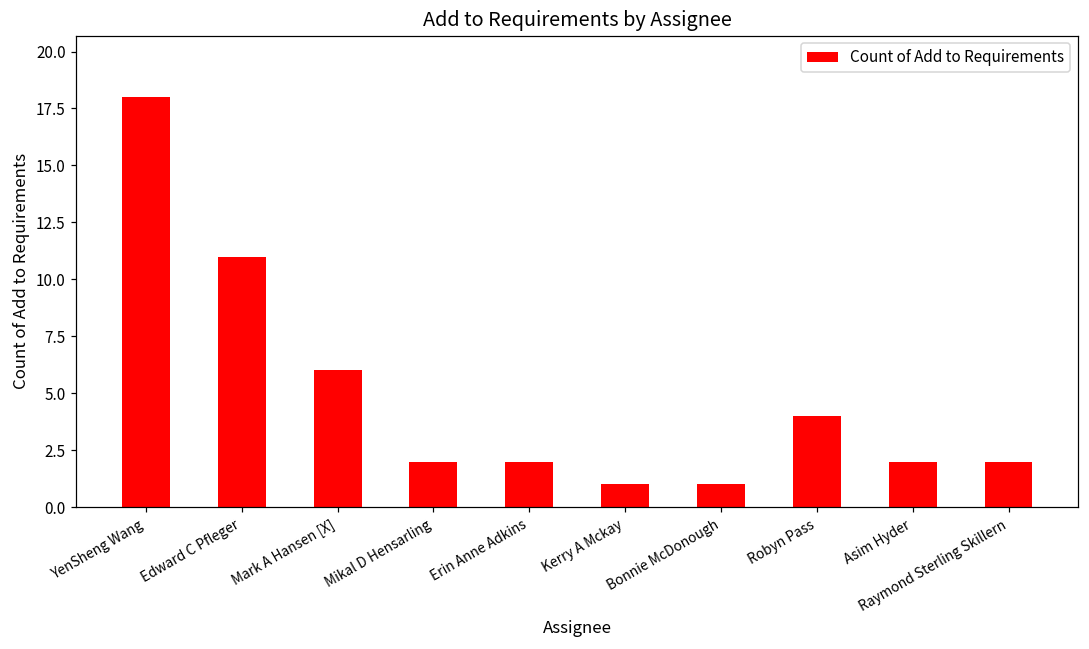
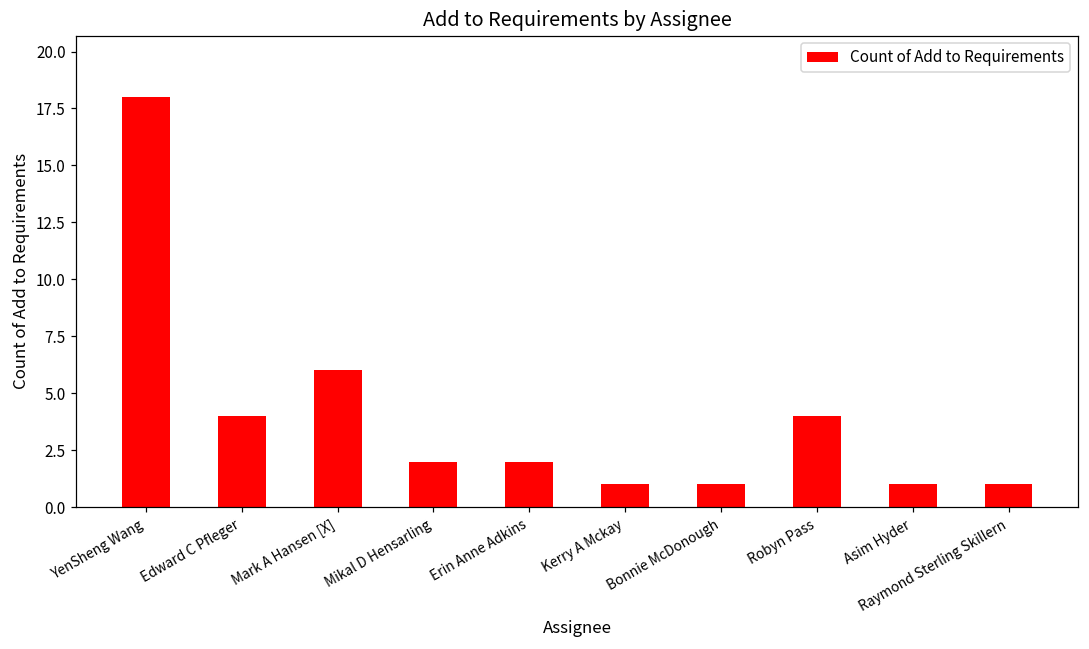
Edward C Pfleger: 11 -> 4
Asim Hyder: 2 -> 1
Raymond Sterling Skillern: 2 -> 1
